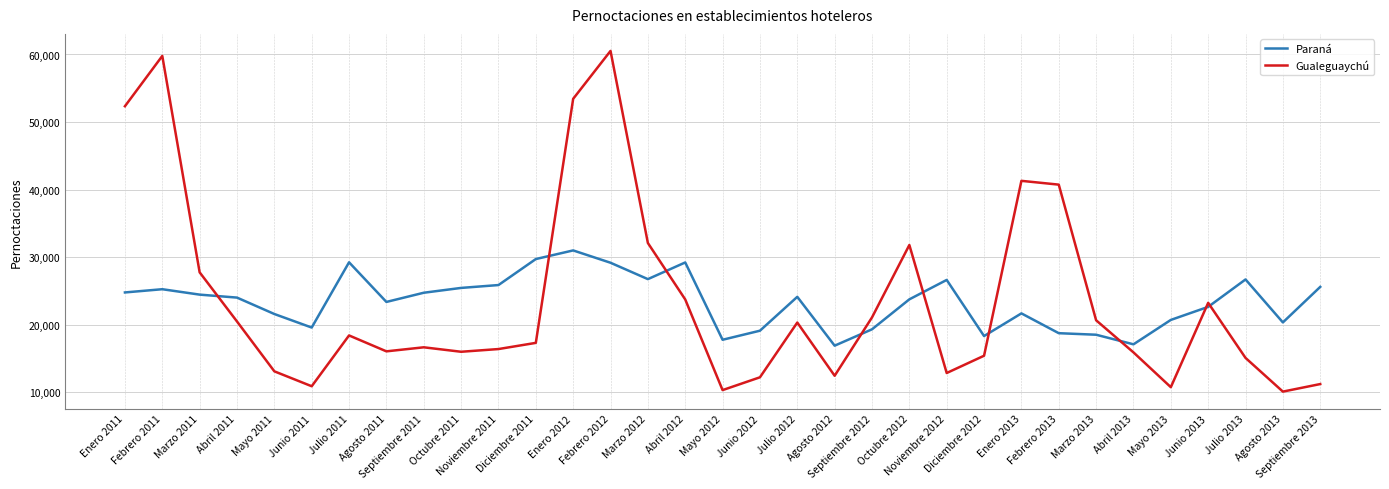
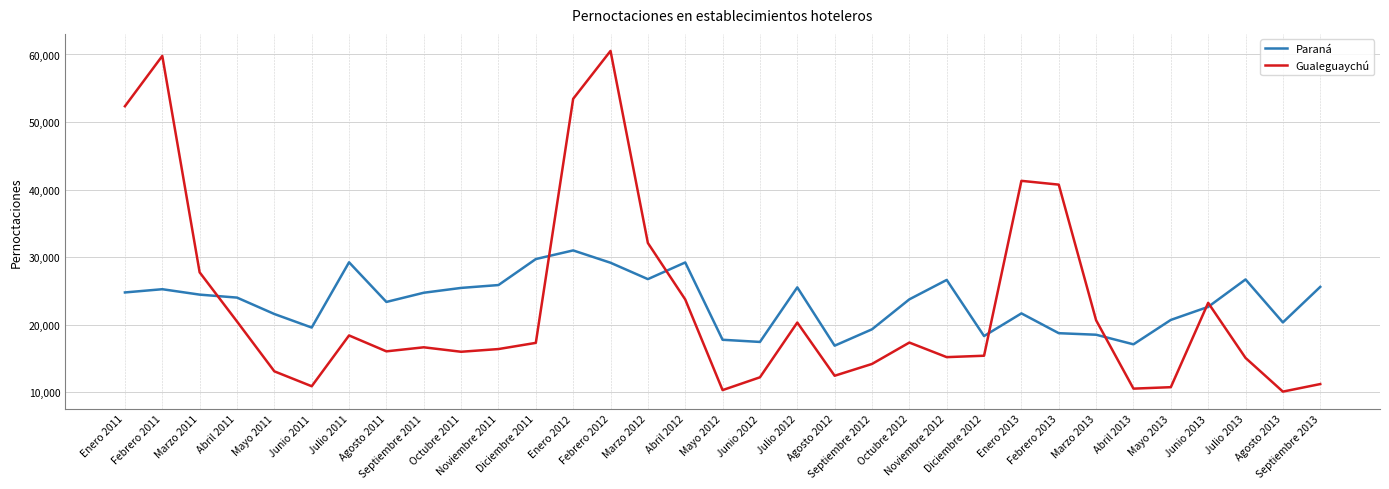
Paraná, Junio 2012: 19,000 -> 17,000
Paraná, Julio 2012: 24,000 -> 26,000
Gualeguaychú, Septiembre 2012: 21,000 -> 14,000
Gualeguaychú, Octubre 2012: 32,000 -> 17,000
Gualeguaychú, Noviembre 2012: 13,000 -> 15,000
Gualeguaychú, Abril 2013: 16,000 -> 11,000
